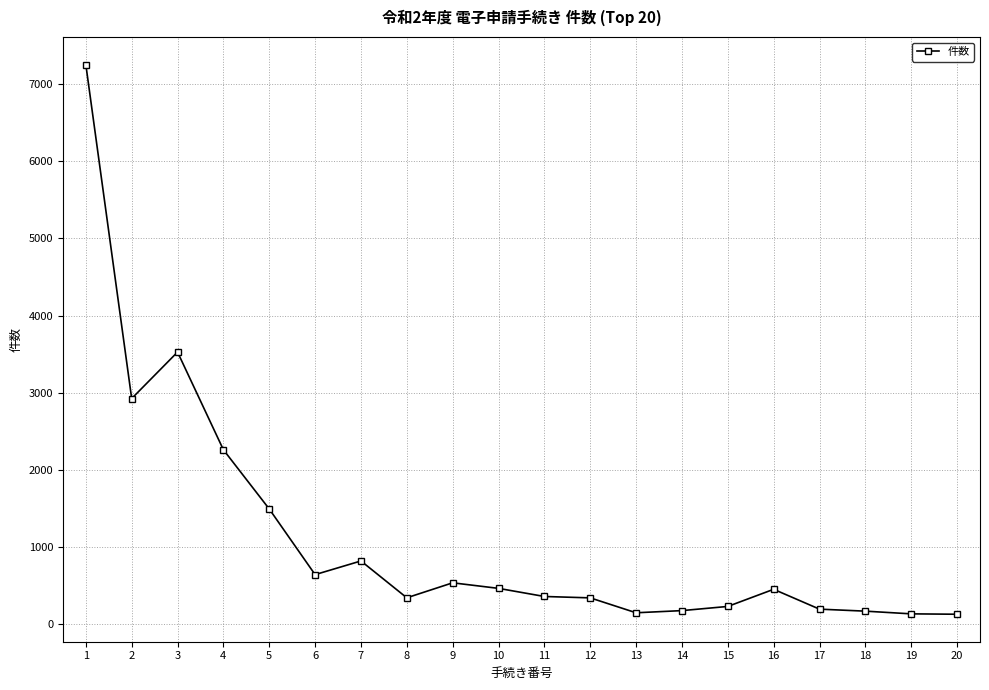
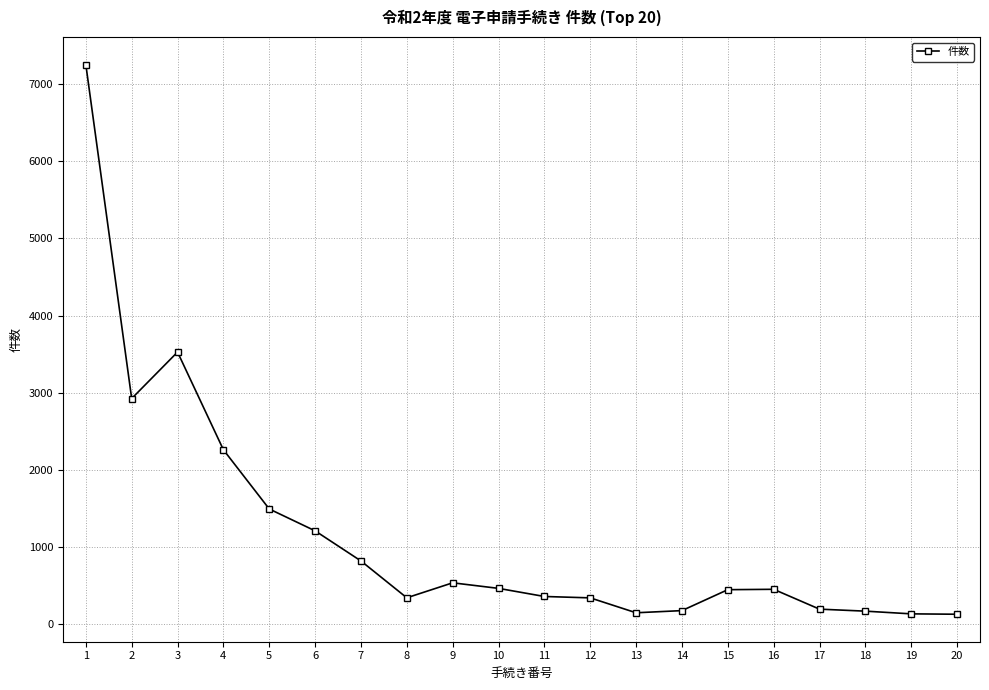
6: 600 -> 1200
15: 200 -> 500
